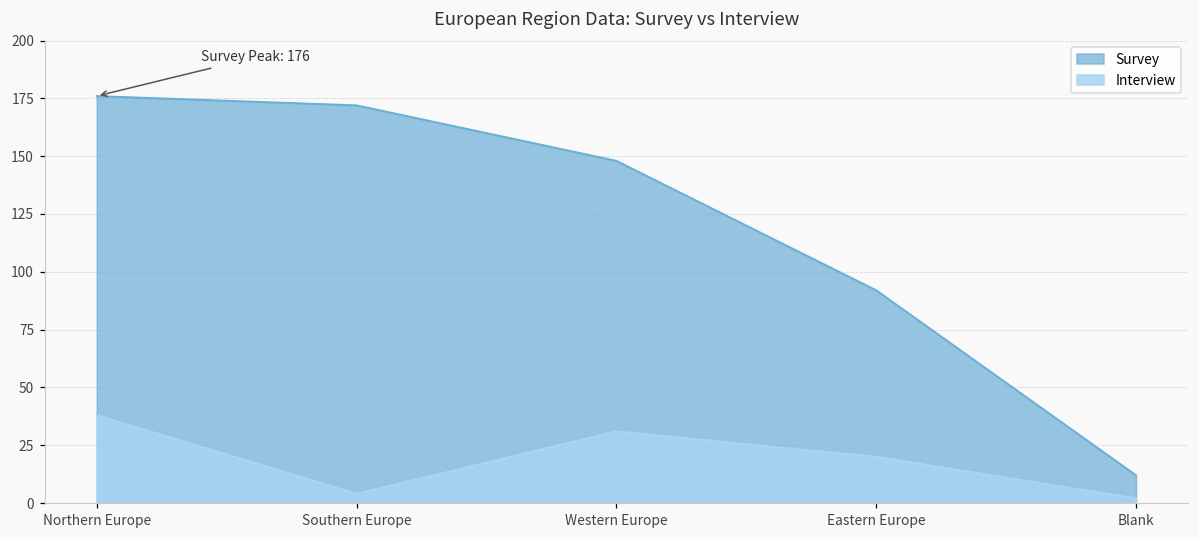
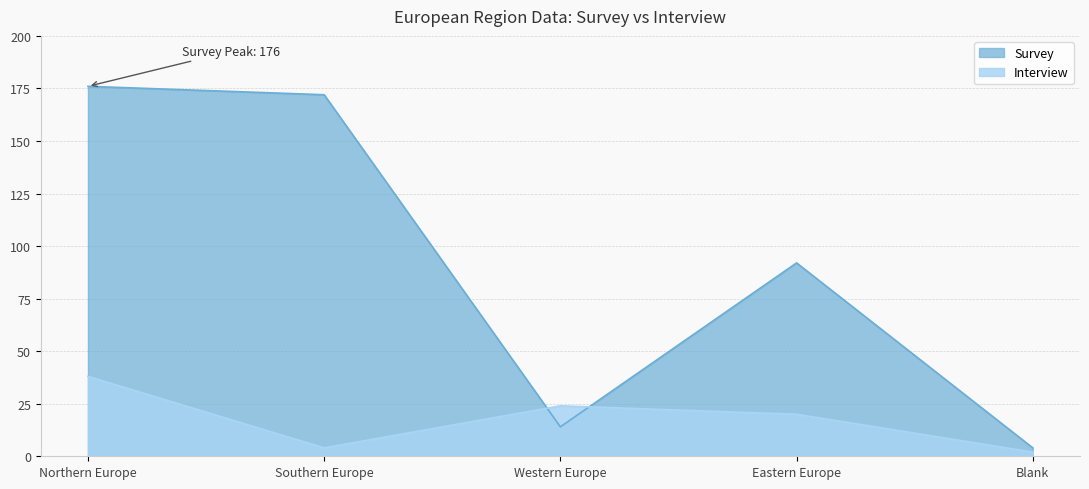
Survey, Western Europe: 148 -> 14
Interview, Western Europe: 31 -> 24
Survey, Blank: 12 -> 4
